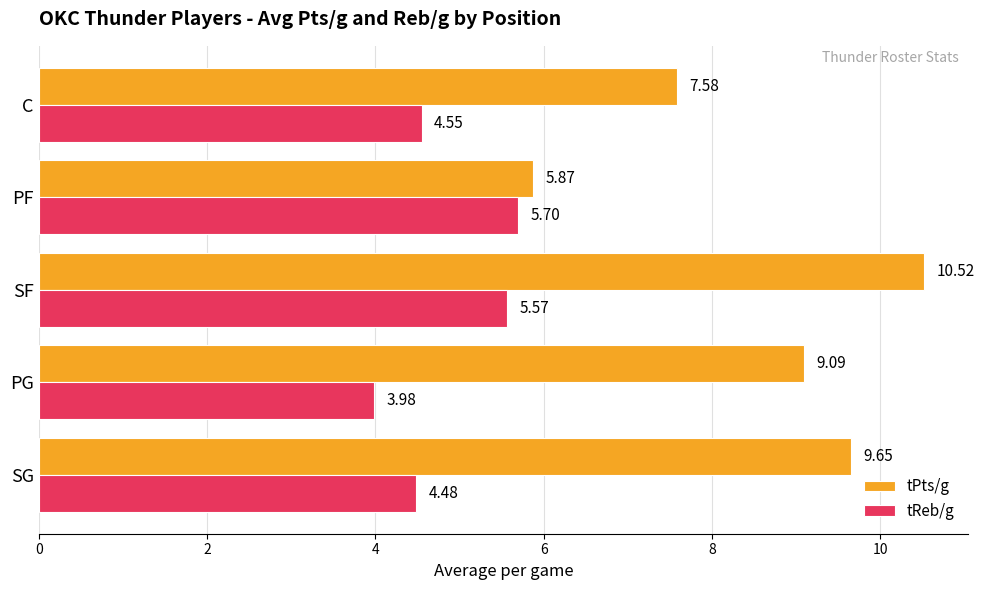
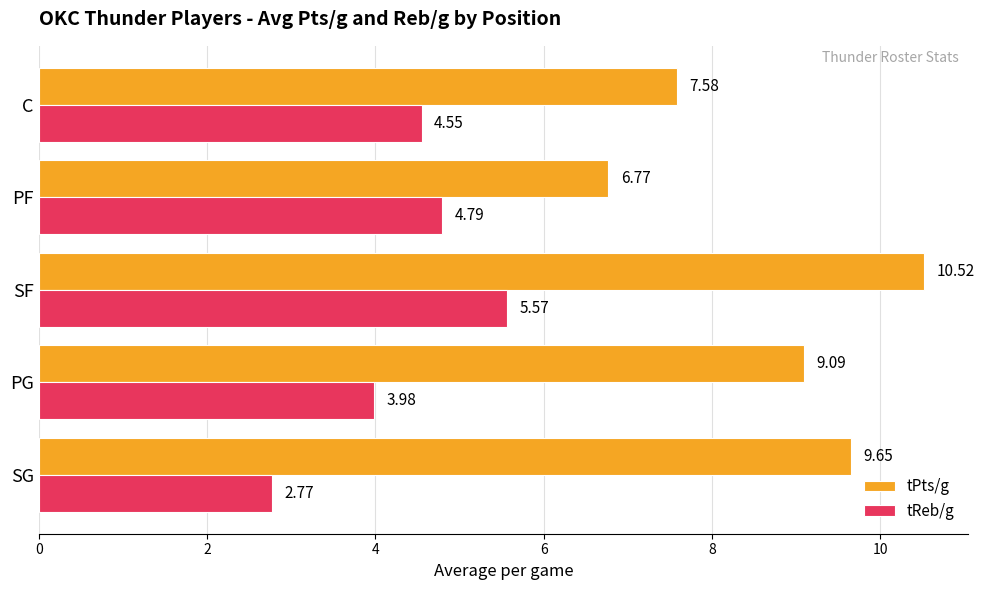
tPts/g, PF: 5.87 -> 6.77
tReb/g, PF: 5.70 -> 4.79
tReb/g, SG: 4.48 -> 2.77
